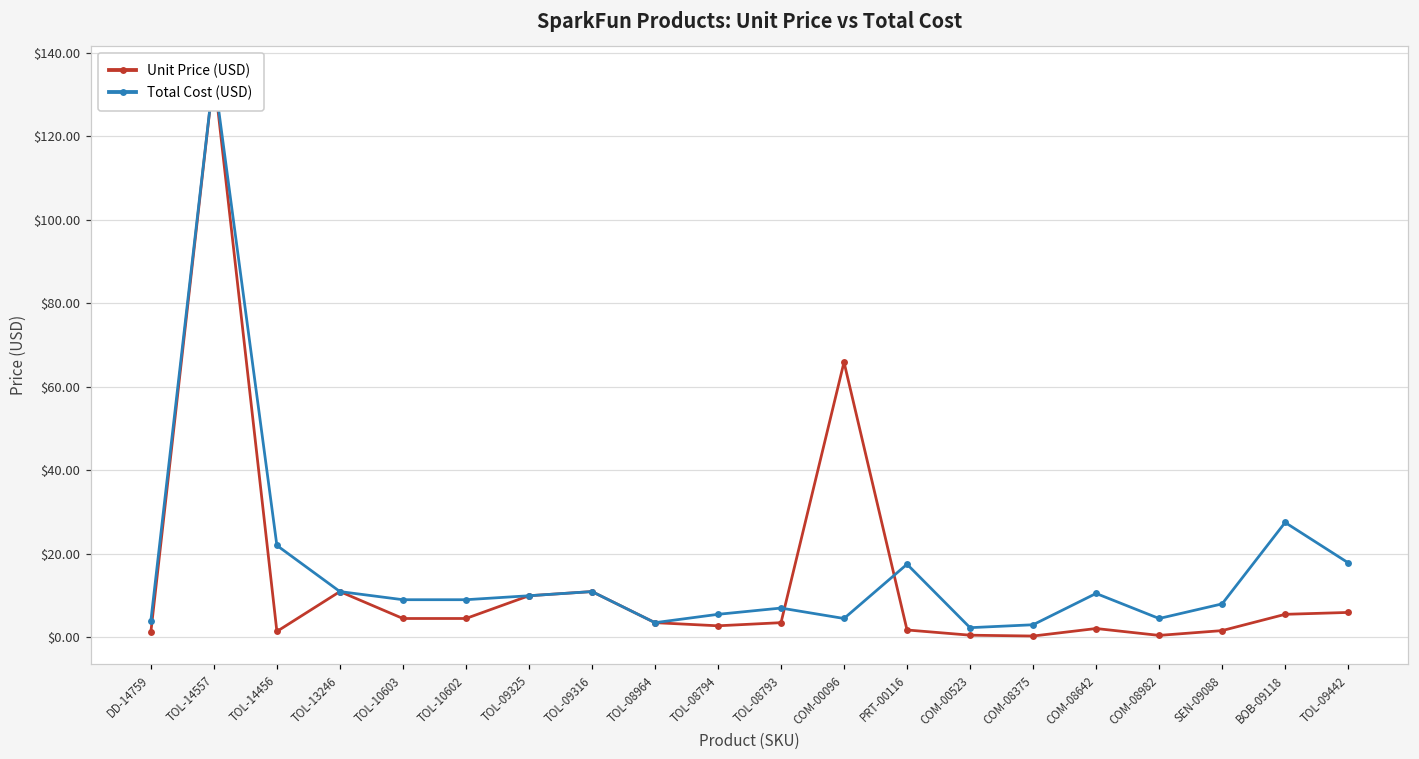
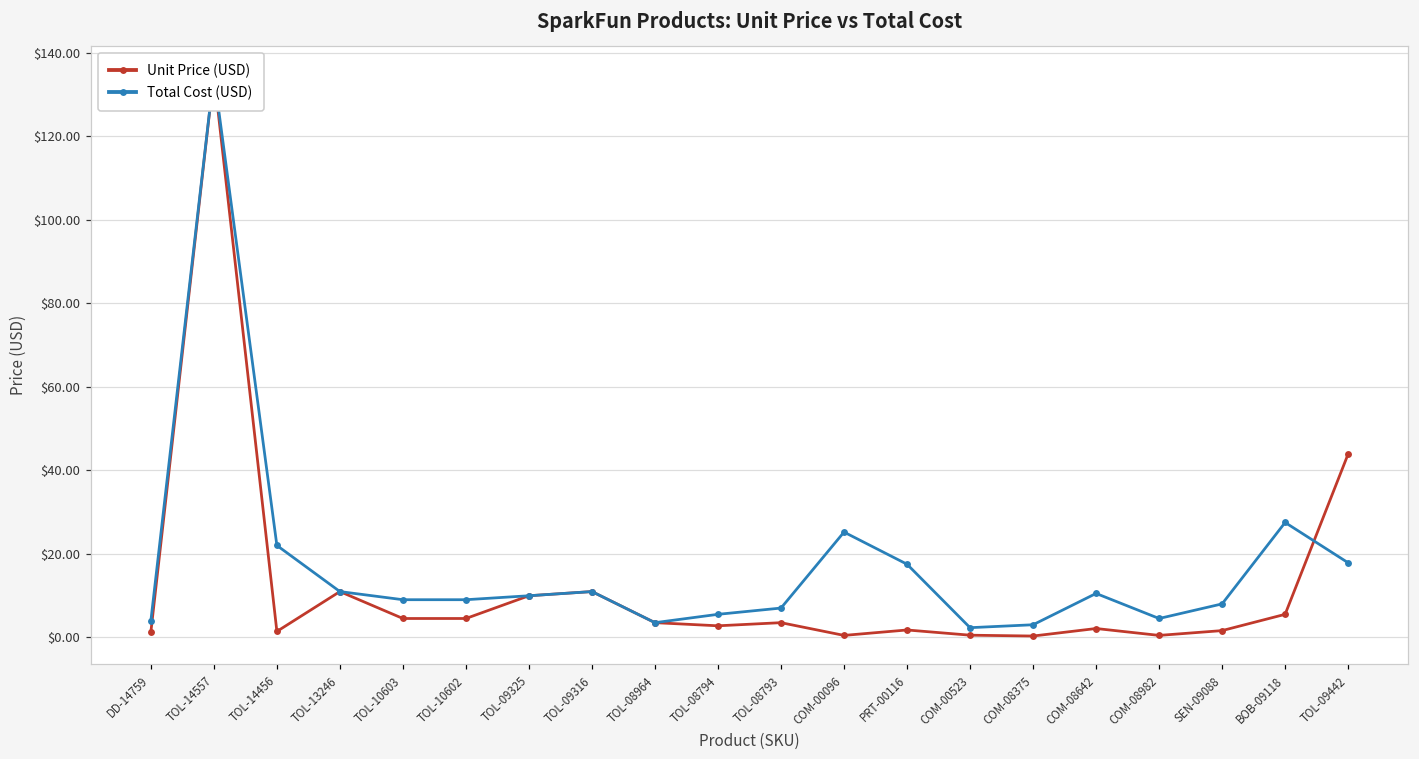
Unit Price (USD), COM-00096: $66 -> $0
Total Cost (USD), COM-00096: $5 -> $25
Unit Price (USD), TOL-09442: $6 -> $44
